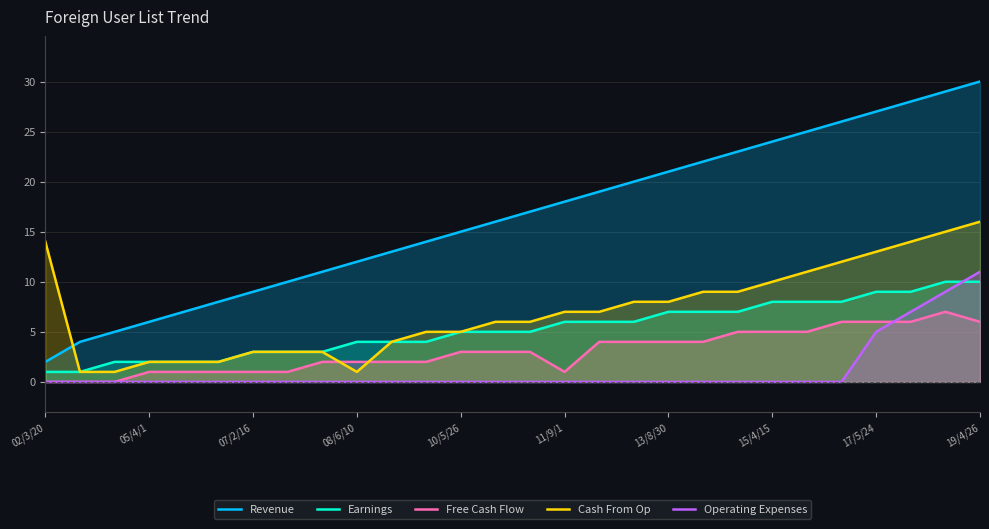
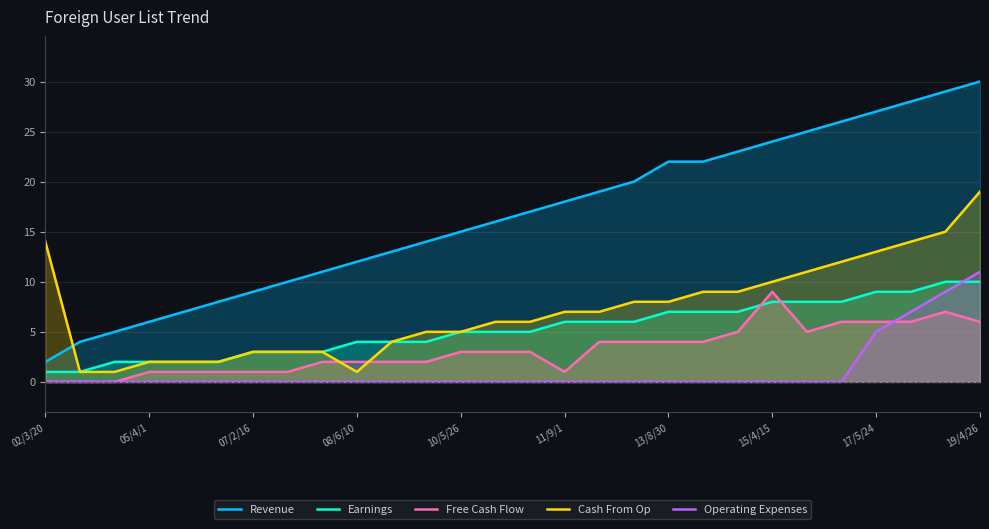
Revenue, 13/8/30: 21 -> 22
Free Cash Flow, 15/4/15: 5 -> 9
Cash From Op, 19/4/26: 16 -> 19
